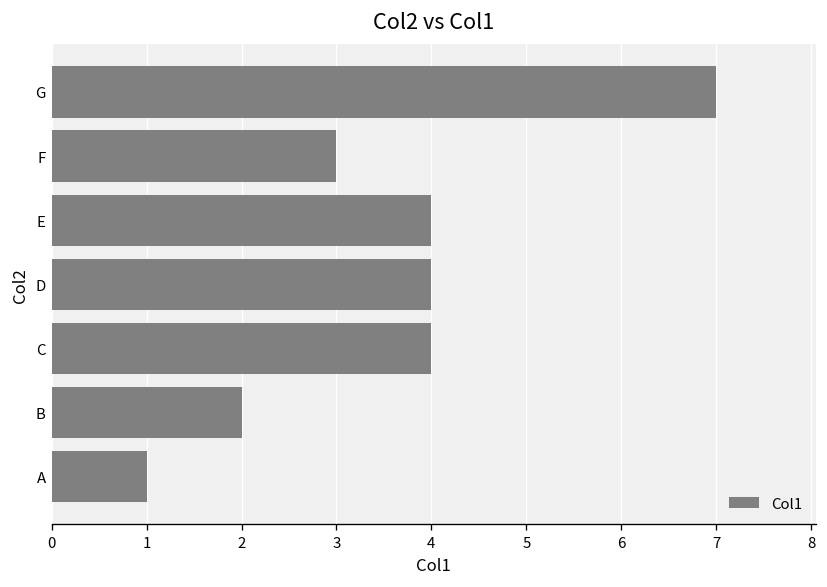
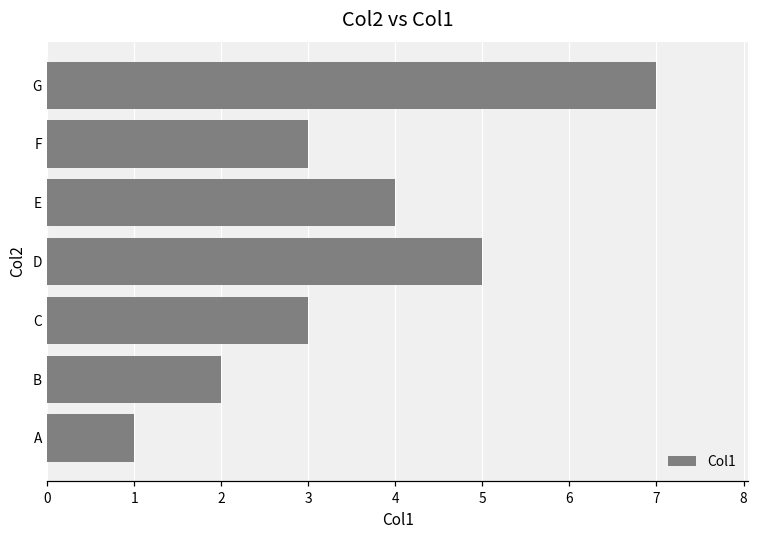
D: 4 -> 5
C: 4 -> 3
